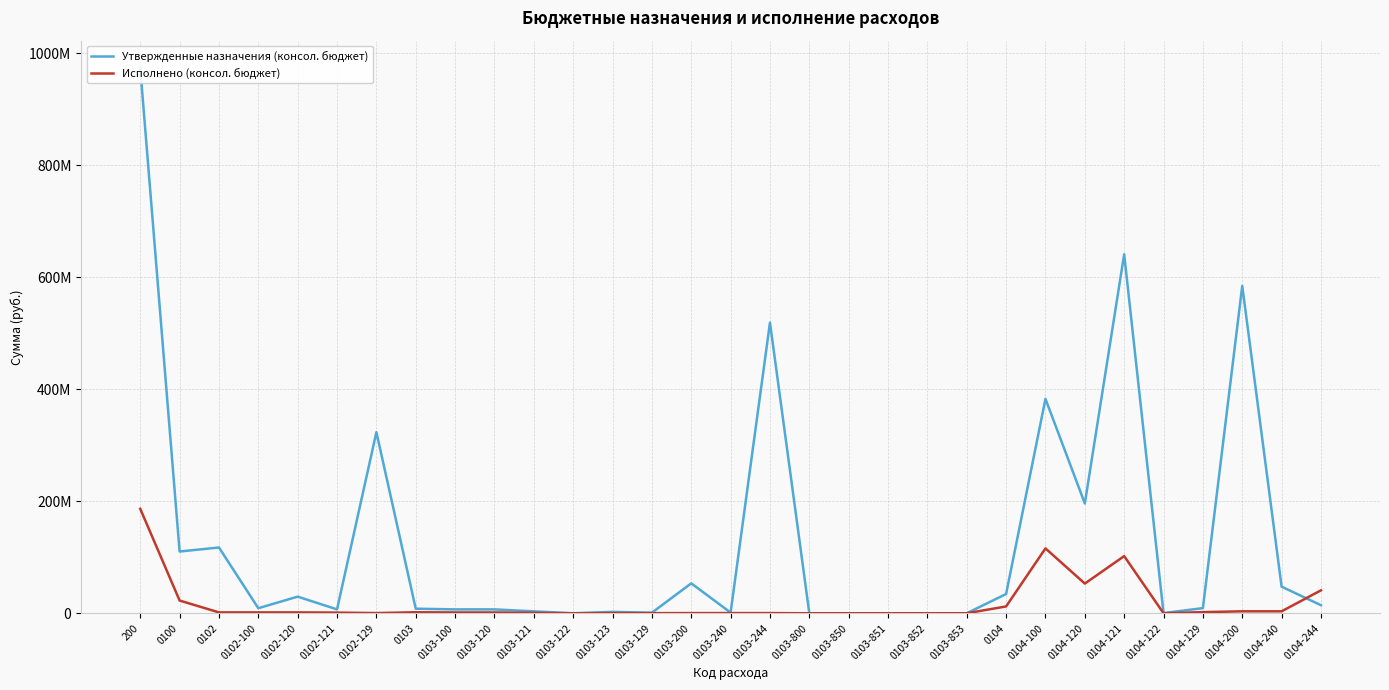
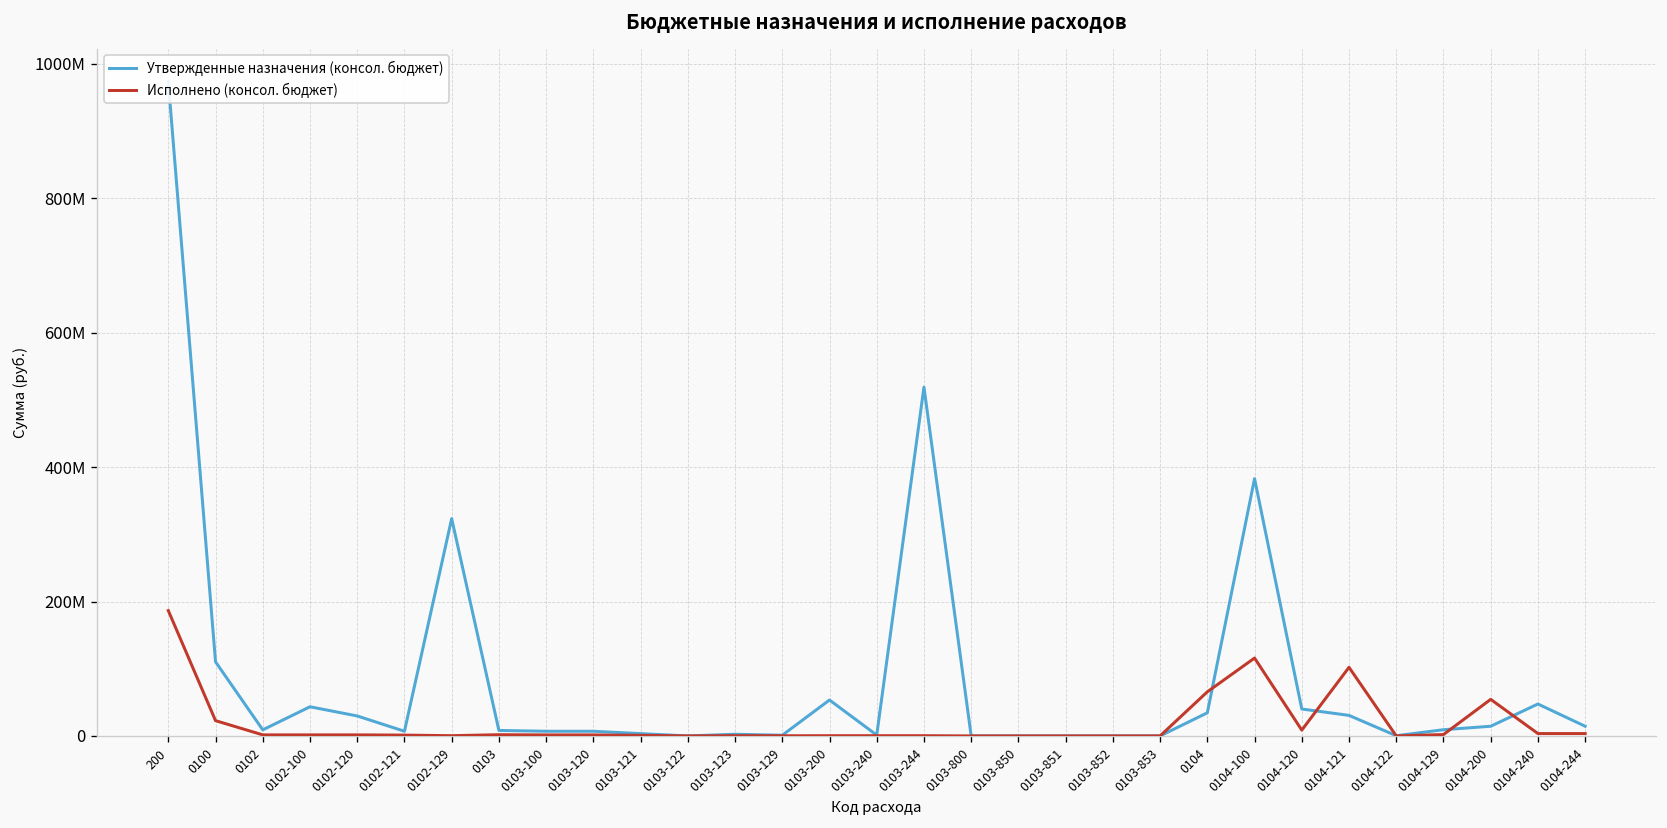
Утвержденные назначения (консол. бюджет), 0102: 120000000 -> 10000000
Утвержденные назначения (консол. бюджет), 0102-100: 10000000 -> 40000000
Исполнено (консол. бюджет), 0104: 10000000 -> 70000000
Утвержденные назначения (консол. бюджет), 0104-120: 200000000 -> 40000000
Исполнено (консол. бюджет), 0104-120: 50000000 -> 10000000
Утвержденные назначения (консол. бюджет), 0104-121: 640000000 -> 30000000
Утвержденные назначения (консол. бюджет), 0104-200: 580000000 -> 10000000
Исполнено (консол. бюджет), 0104-200: 0 -> 50000000
Исполнено (консол. бюджет), 0104-244: 40000000 -> 0
